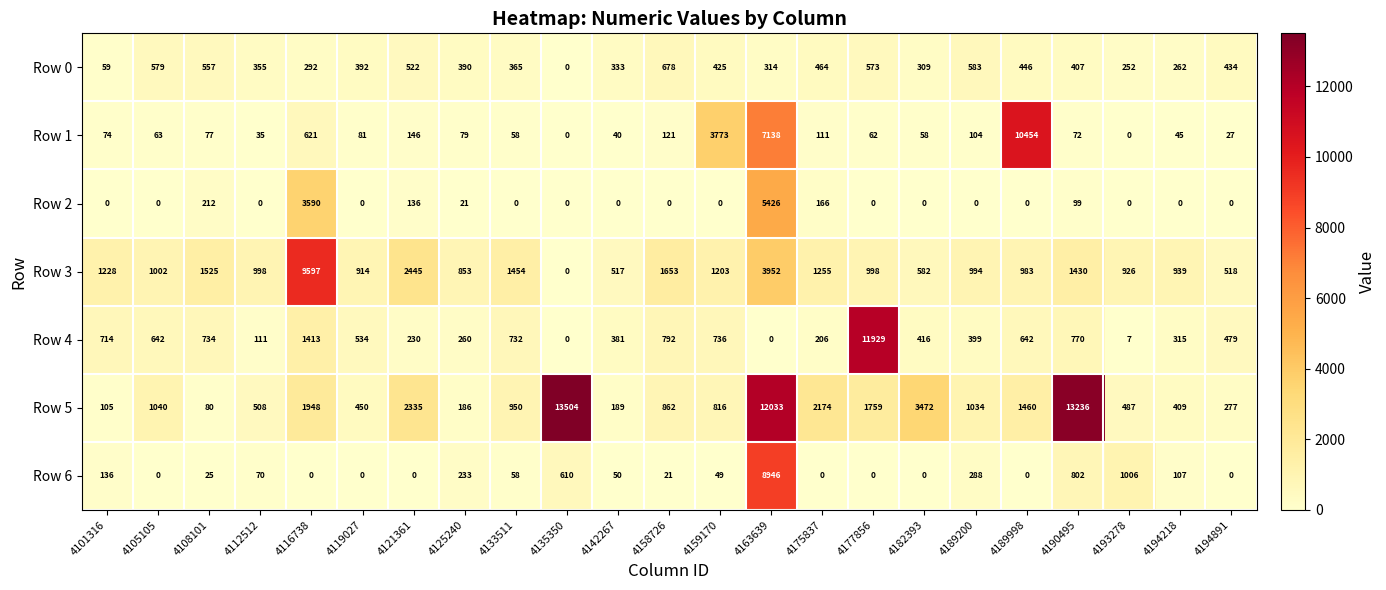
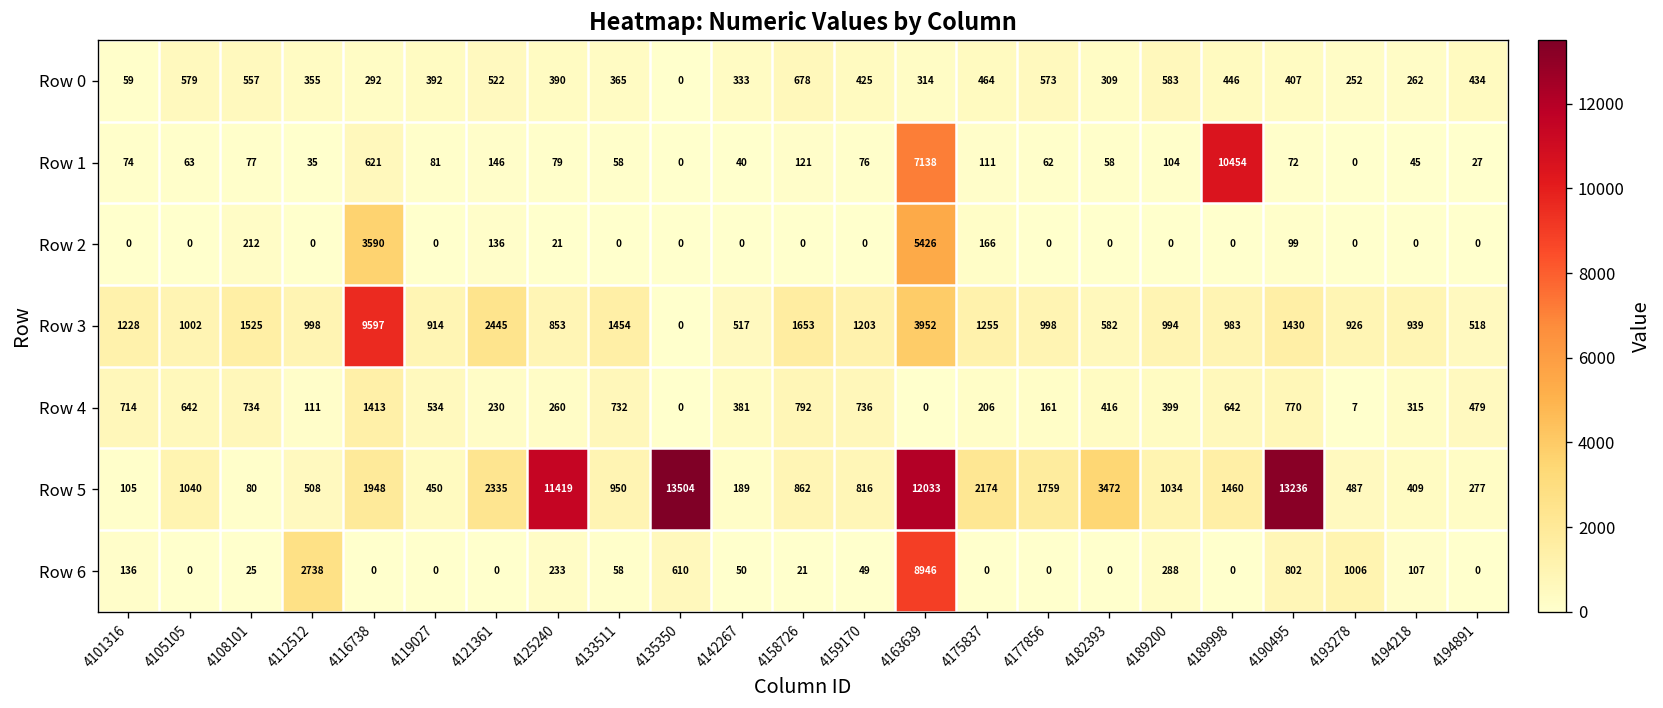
Row 1, 4159170: 3773 -> 76
Row 4, 4177856: 11929 -> 161
Row 5, 4125240: 186 -> 11419
Row 6, 4112512: 70 -> 2738
